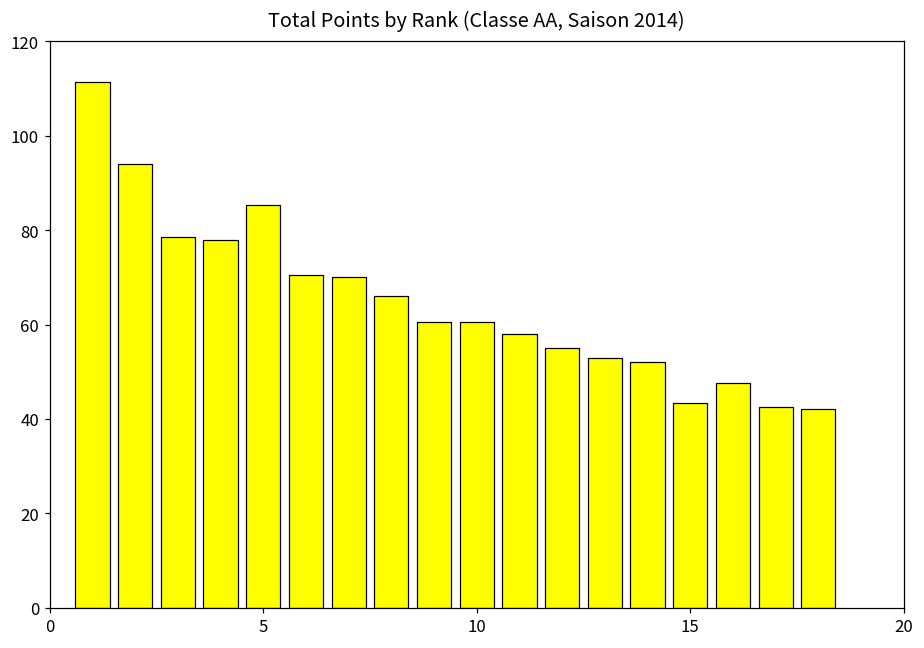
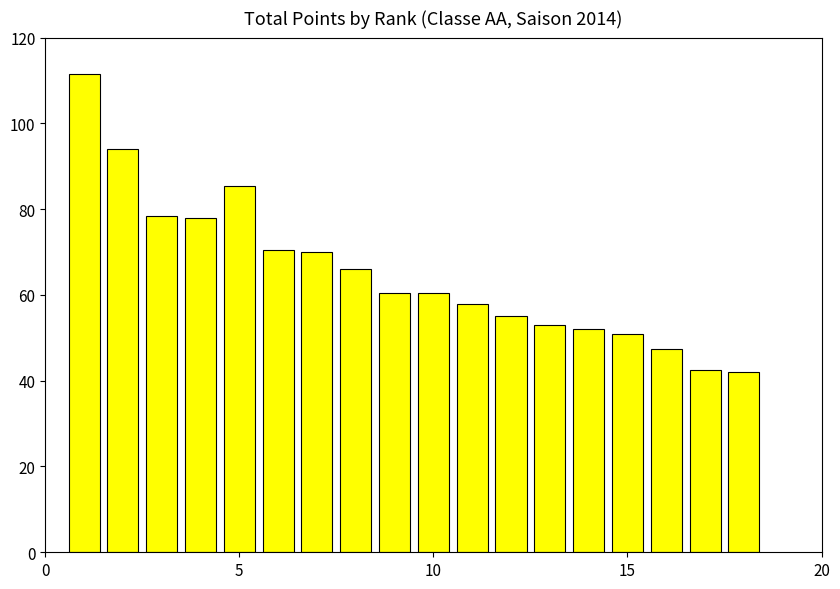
15: 43 -> 51
